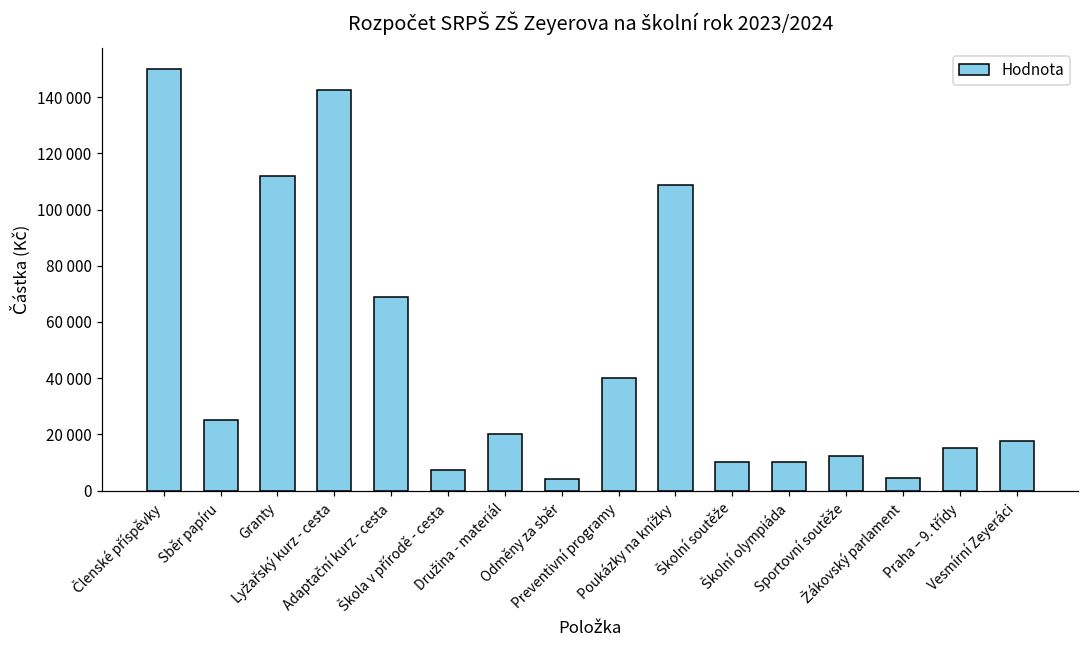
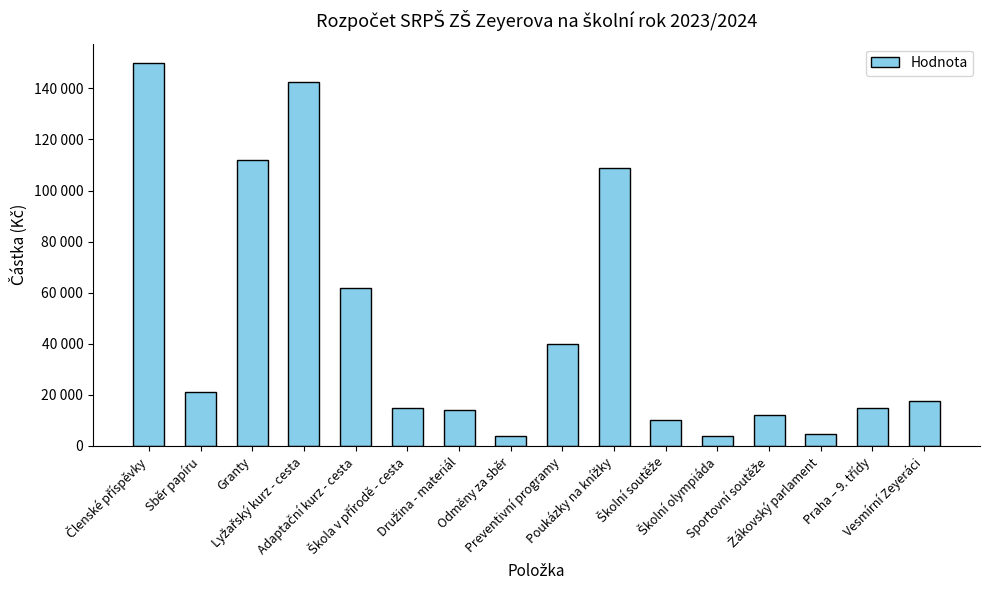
Sběr papíru: 25000 -> 21000
Adaptační kurz - cesta: 69000 -> 62000
Škola v přírodě - cesta: 7000 -> 15000
Družina - materiál: 20000 -> 14000
Školní olympiáda: 10000 -> 4000
